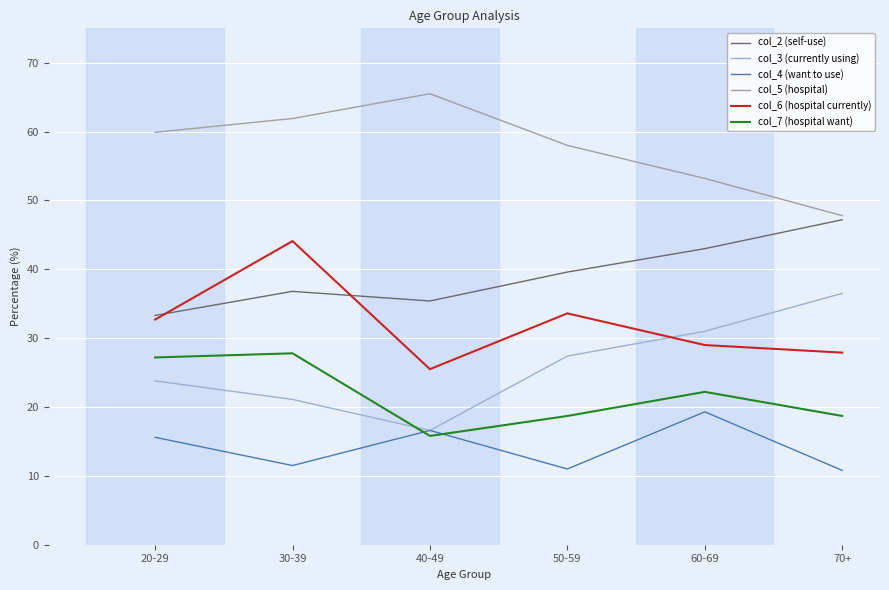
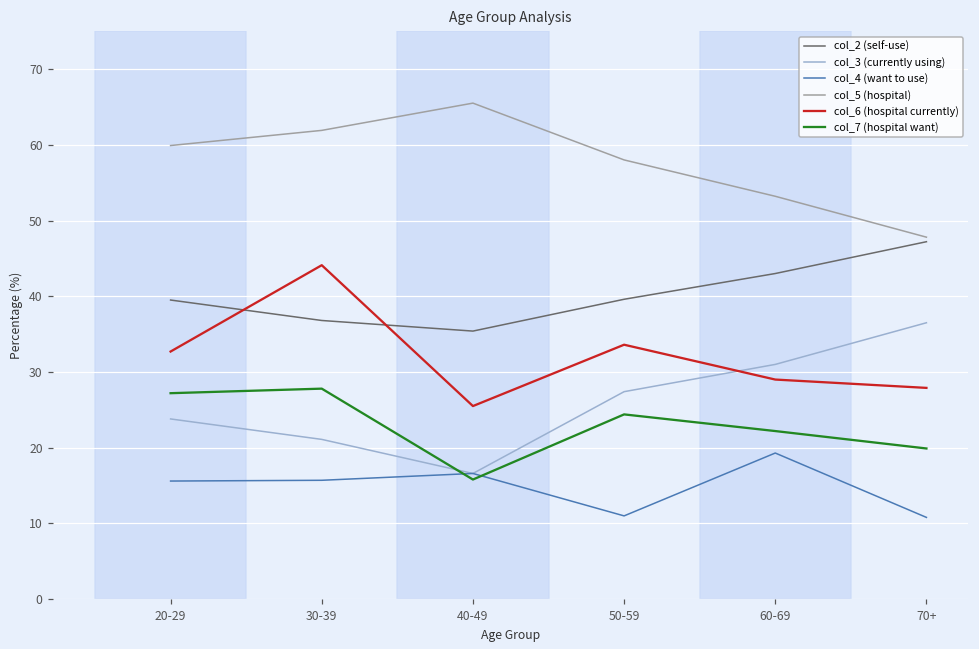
col_2 (self-use), 20-29: 33 -> 40
col_4 (want to use), 30-39: 12 -> 16
col_7 (hospital want), 50-59: 19 -> 24
col_7 (hospital want), 70+: 19 -> 20
